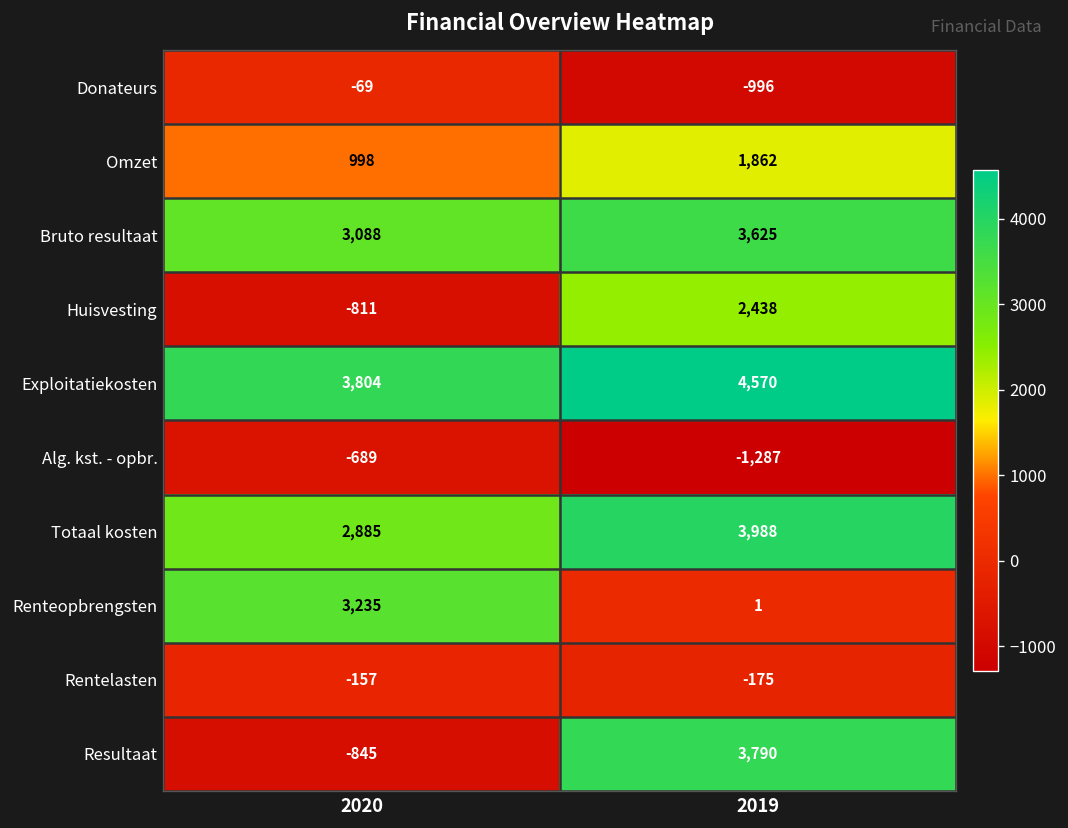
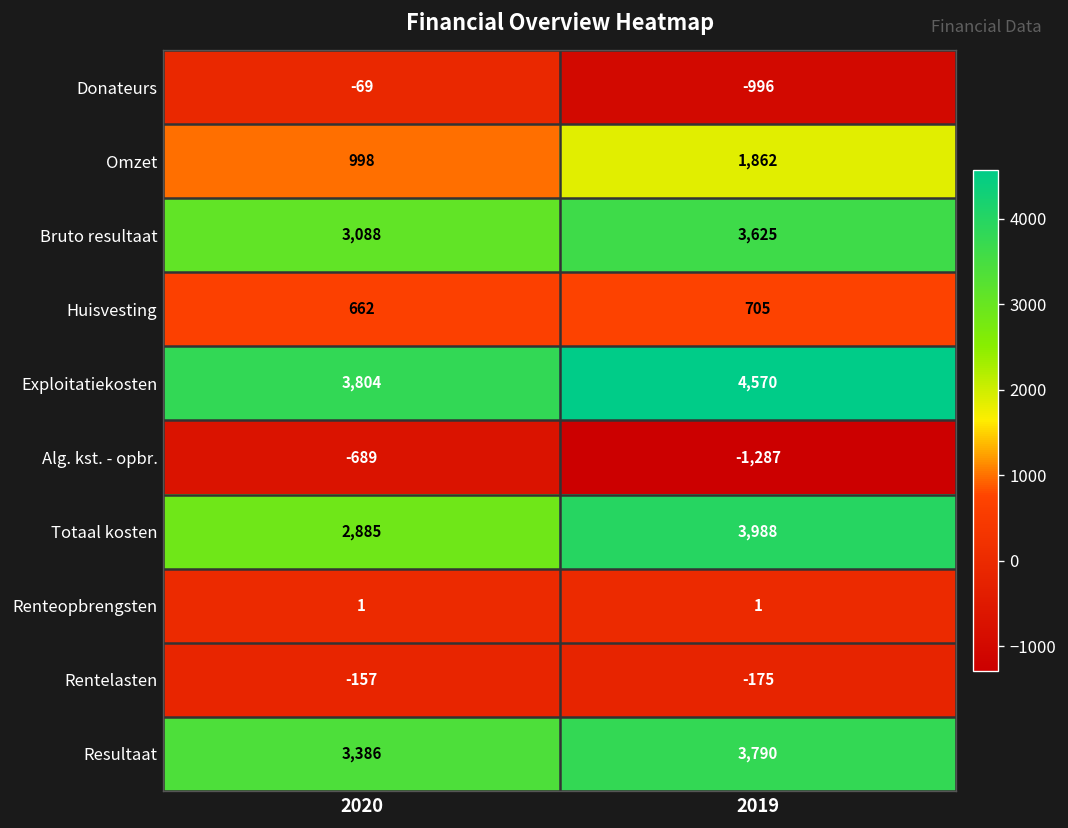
Huisvesting, 2020: -811 -> 662
Huisvesting, 2019: 2,438 -> 705
Renteopbrengsten, 2020: 3,235 -> 1
Resultaat, 2020: -845 -> 3,386
